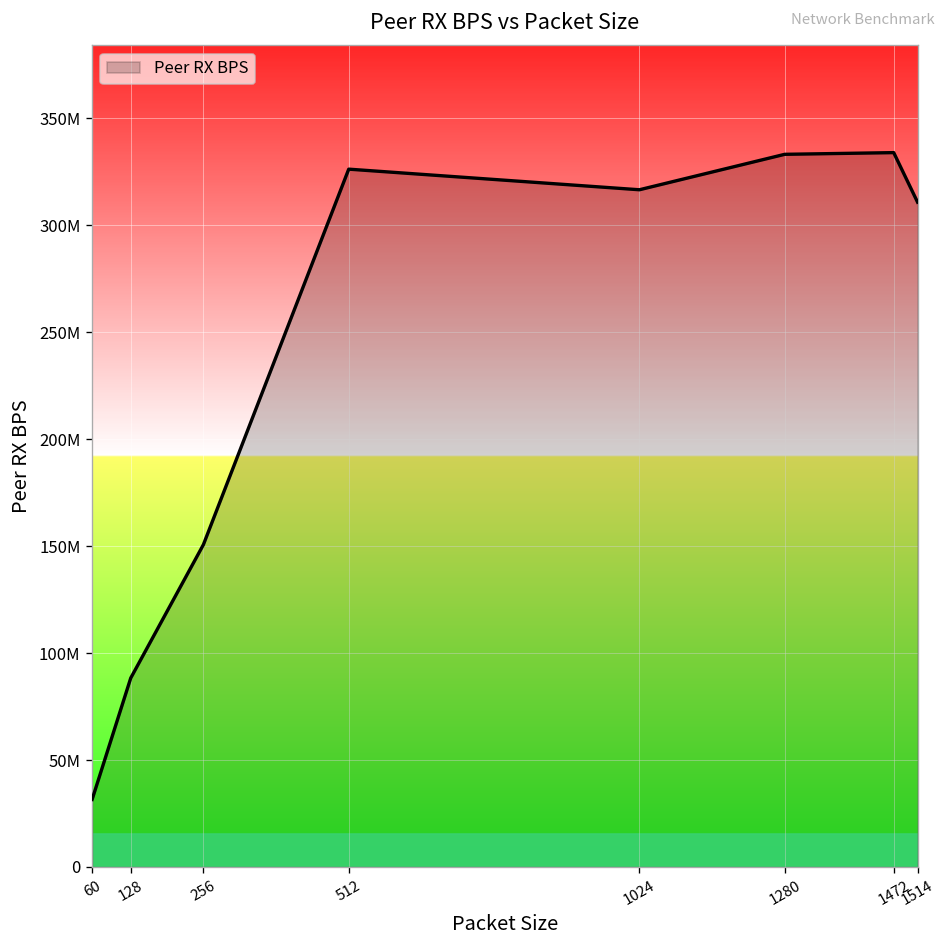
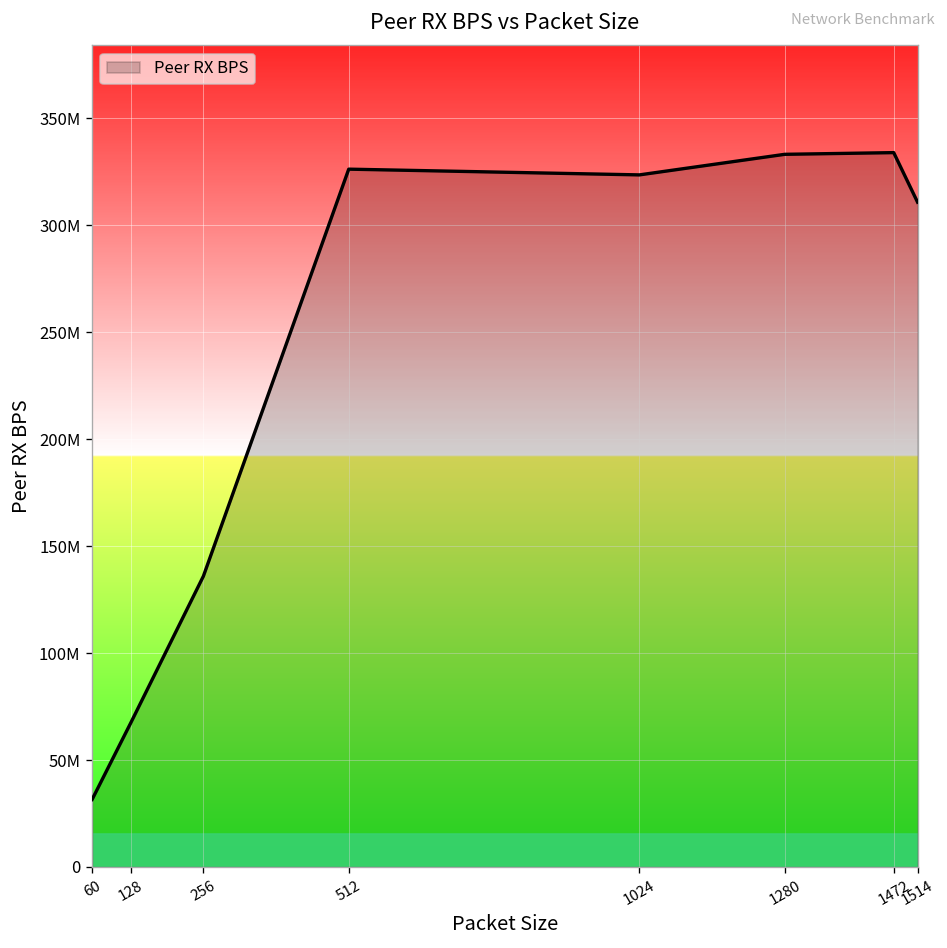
128: 88000000 -> 67000000
256: 151000000 -> 136000000
1024: 317000000 -> 324000000
